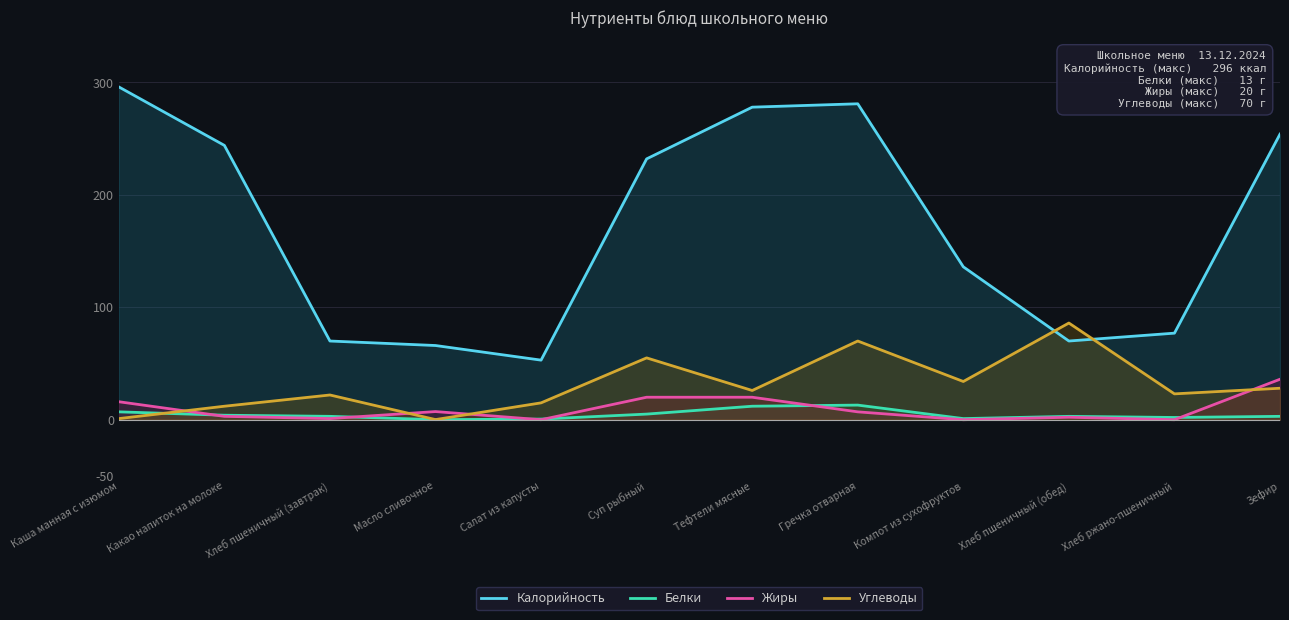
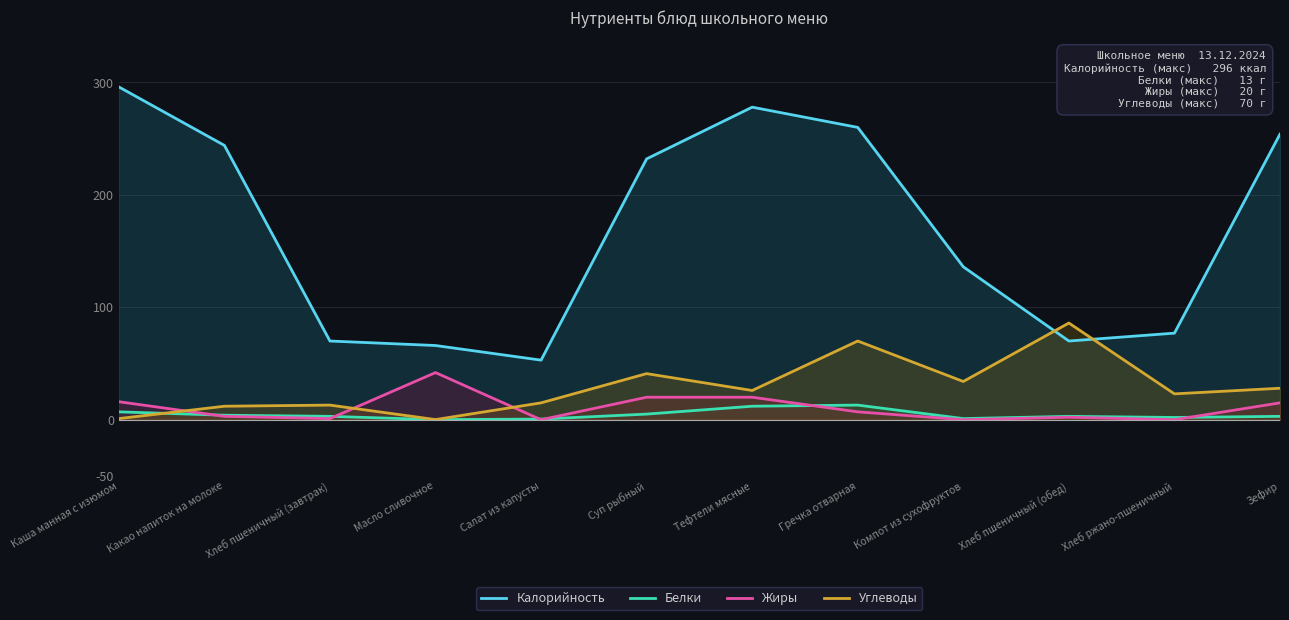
Углеводы, Хлеб пшеничный (завтрак): 22 -> 13
Жиры, Масло сливочное: 7 -> 42
Углеводы, Суп рыбный: 55 -> 41
Калорийность, Гречка отварная: 281 -> 260
Жиры, Зефир: 36 -> 15
